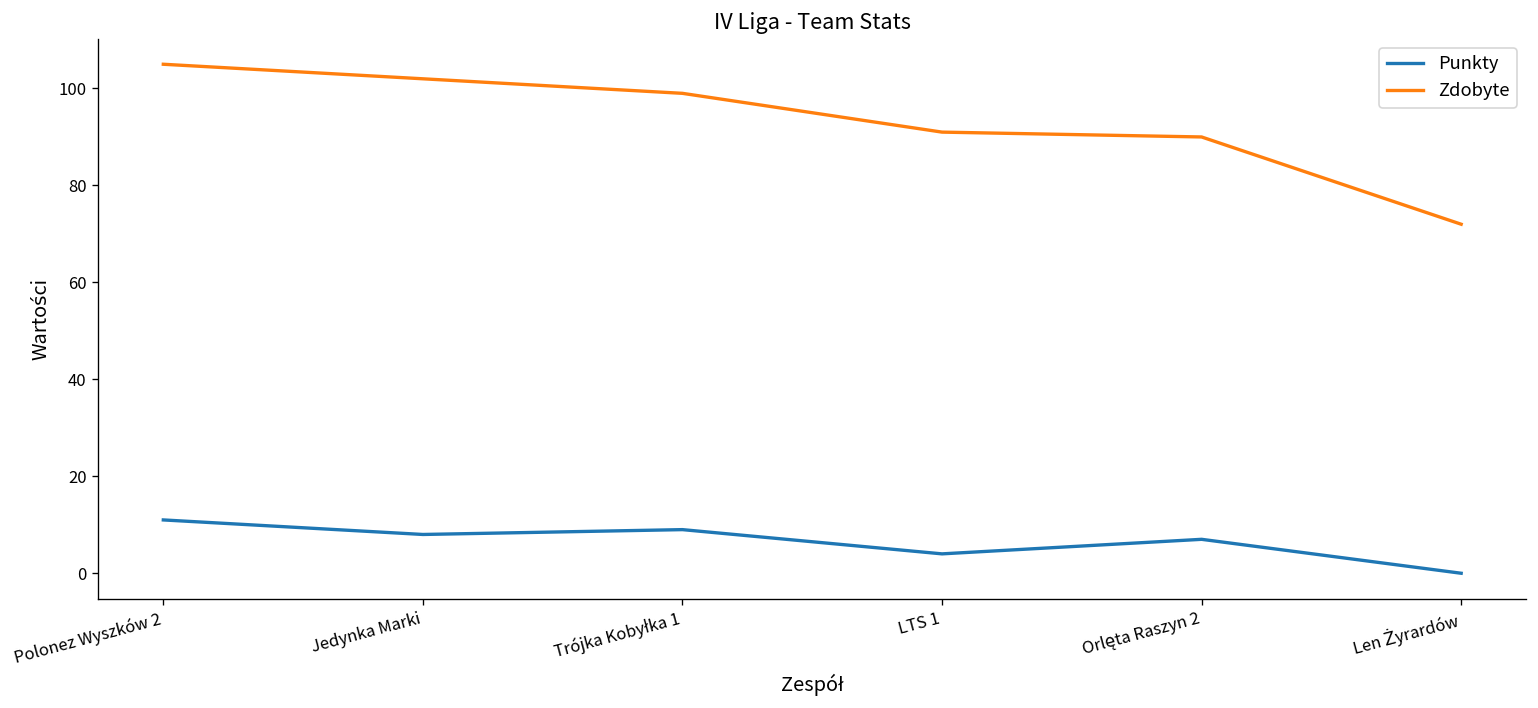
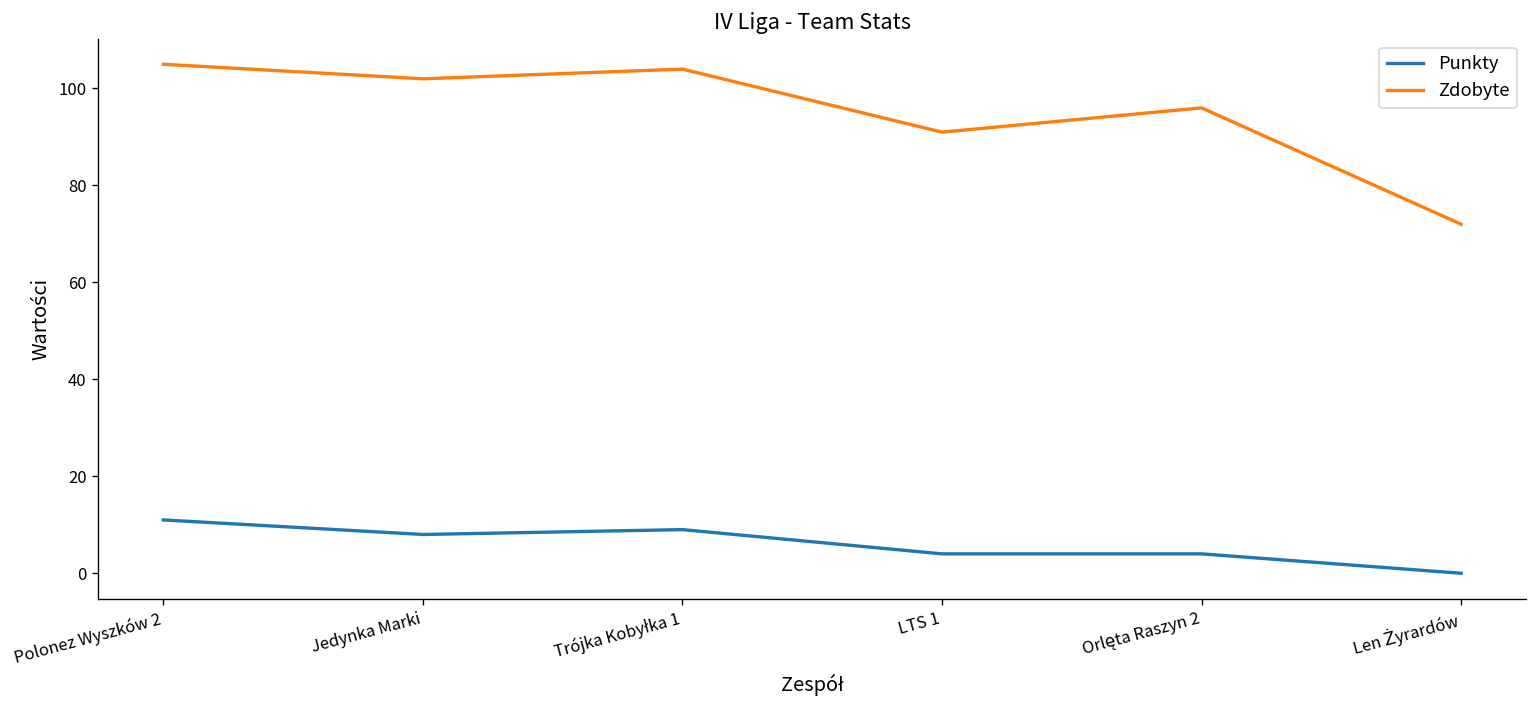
Zdobyte, Trójka Kobyłka 1: 99 -> 104
Punkty, Orlęta Raszyn 2: 7 -> 4
Zdobyte, Orlęta Raszyn 2: 90 -> 96
